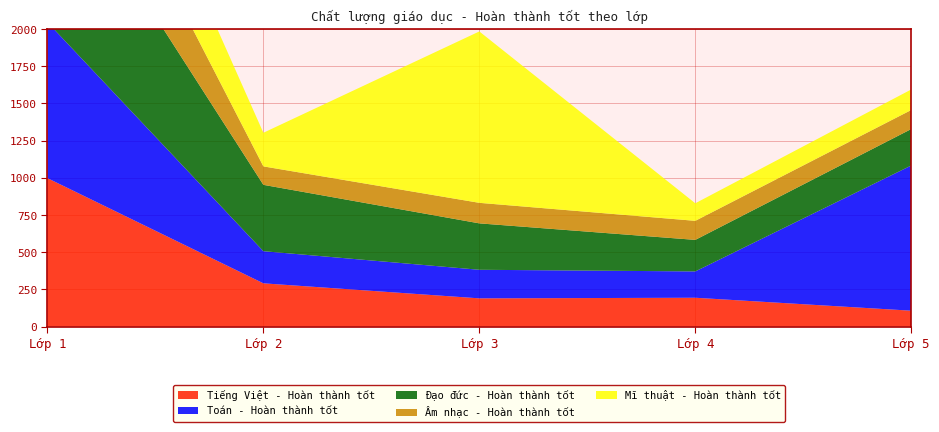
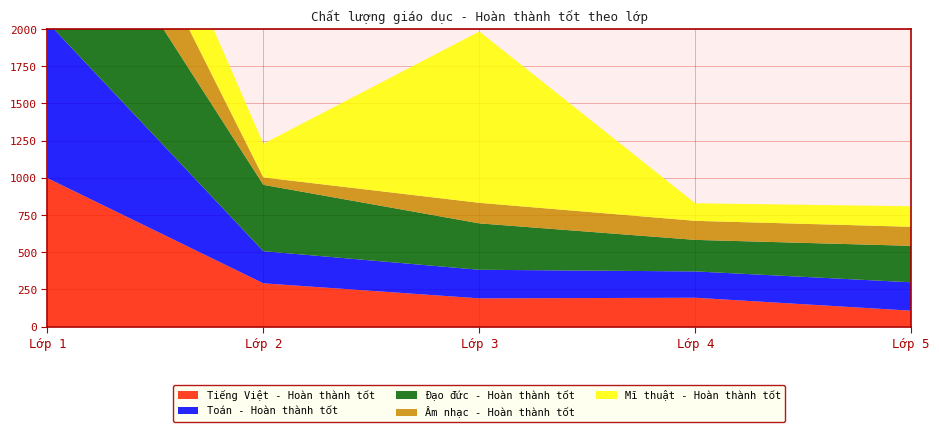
Âm nhạc - Hoàn thành tốt, Lớp 2: 120 -> 50
Toán - Hoàn thành tốt, Lớp 5: 980 -> 190
